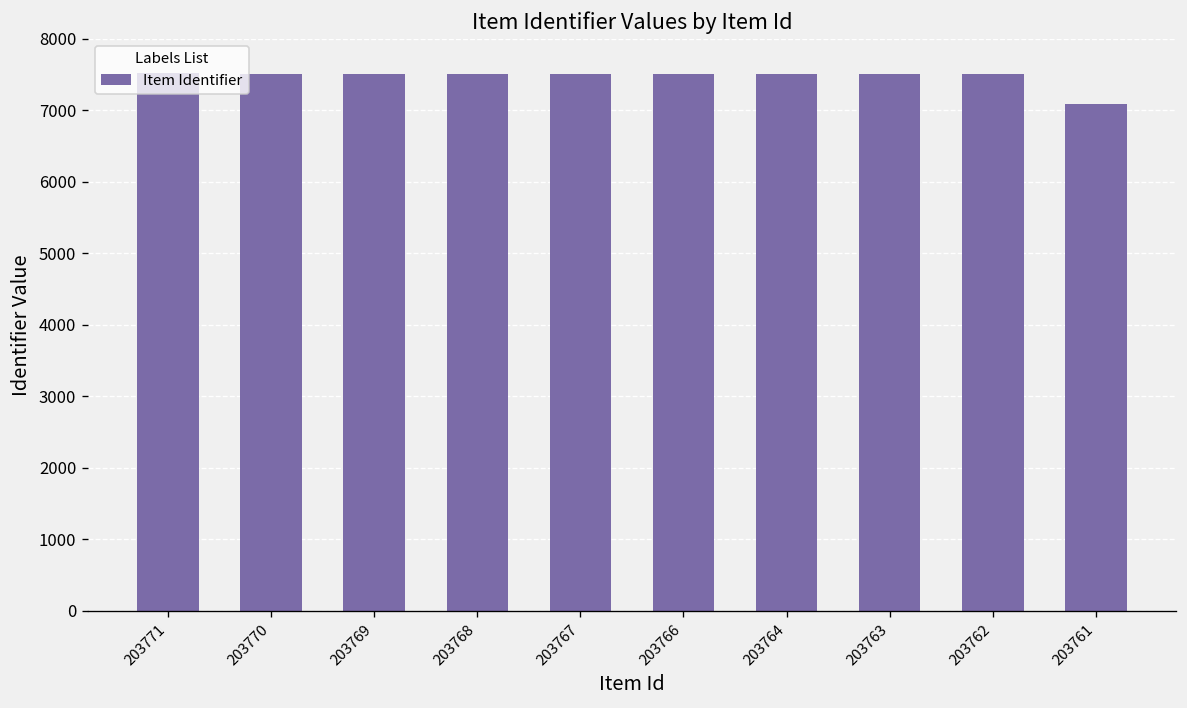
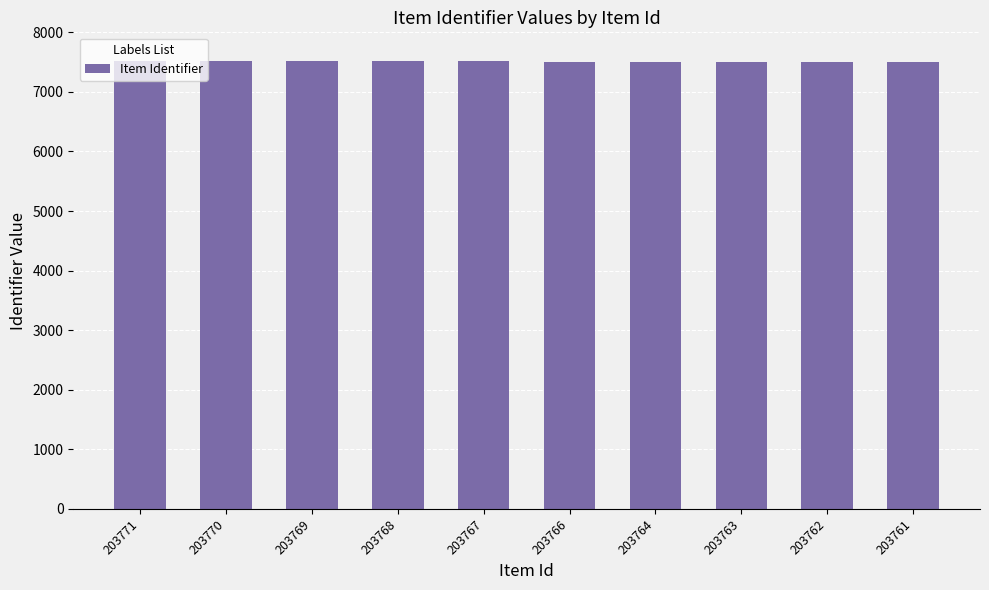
203761: 7100 -> 7500
